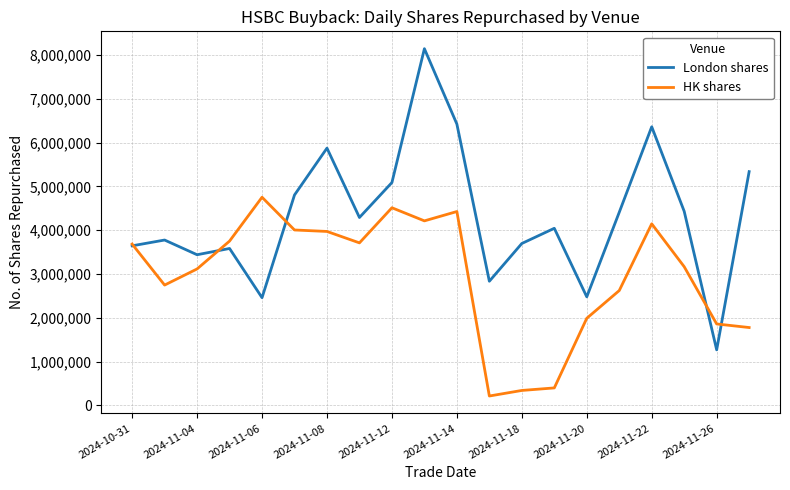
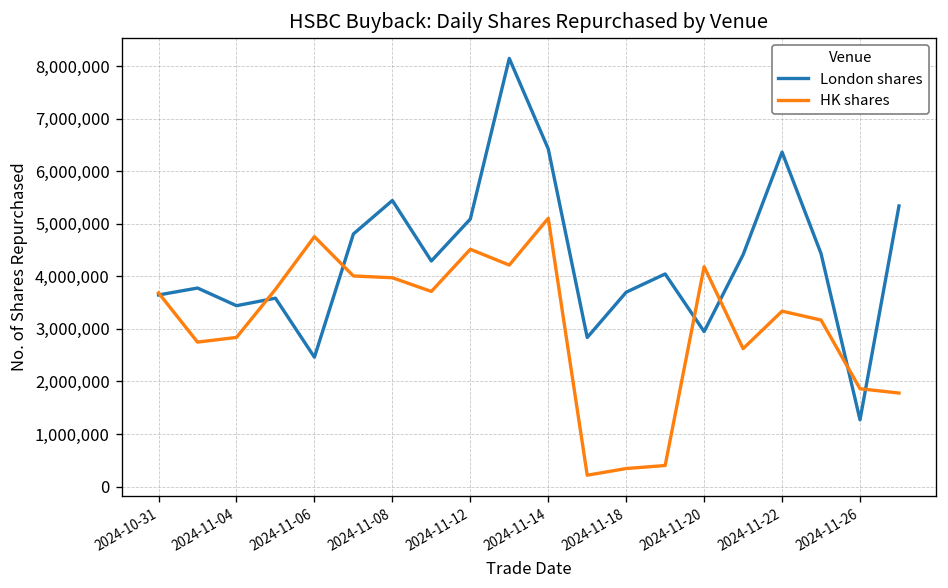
HK shares, 2024-11-04: 3,100,000 -> 2,800,000
London shares, 2024-11-08: 5,900,000 -> 5,400,000
HK shares, 2024-11-14: 4,400,000 -> 5,100,000
London shares, 2024-11-20: 2,500,000 -> 2,900,000
HK shares, 2024-11-20: 2,000,000 -> 4,200,000
HK shares, 2024-11-22: 4,100,000 -> 3,300,000
